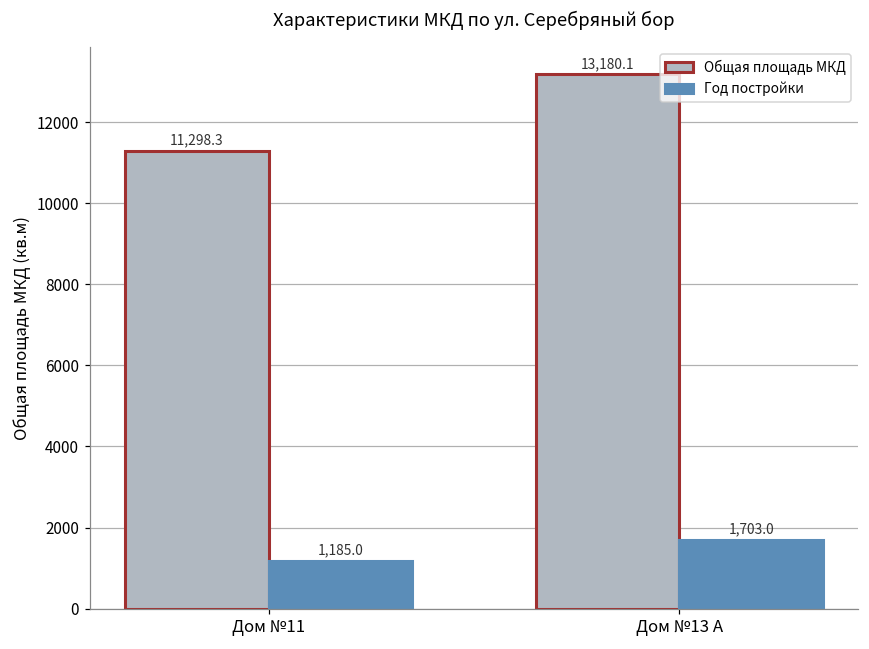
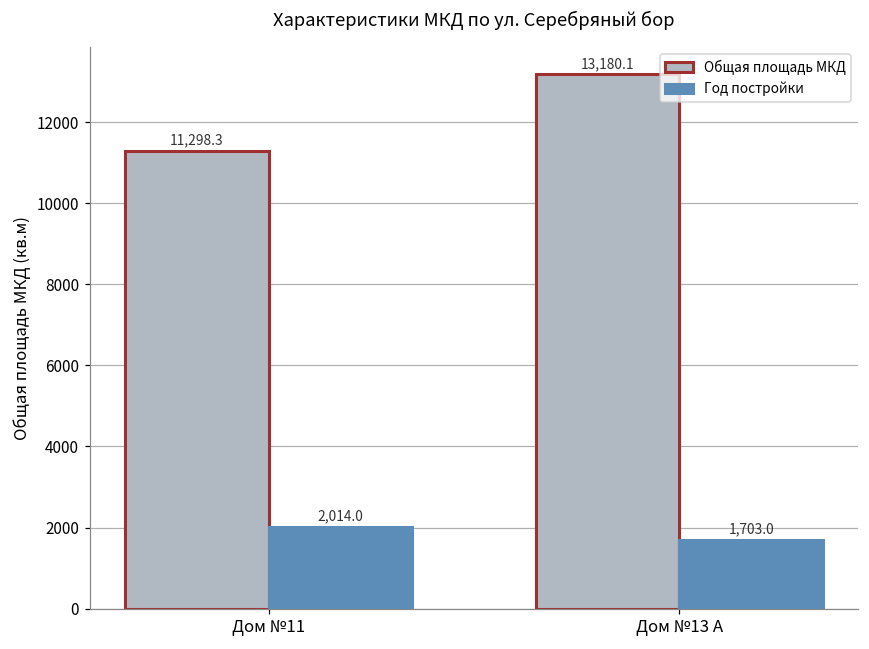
Год постройки, Дом №11: 1,185.0 -> 2,014.0
